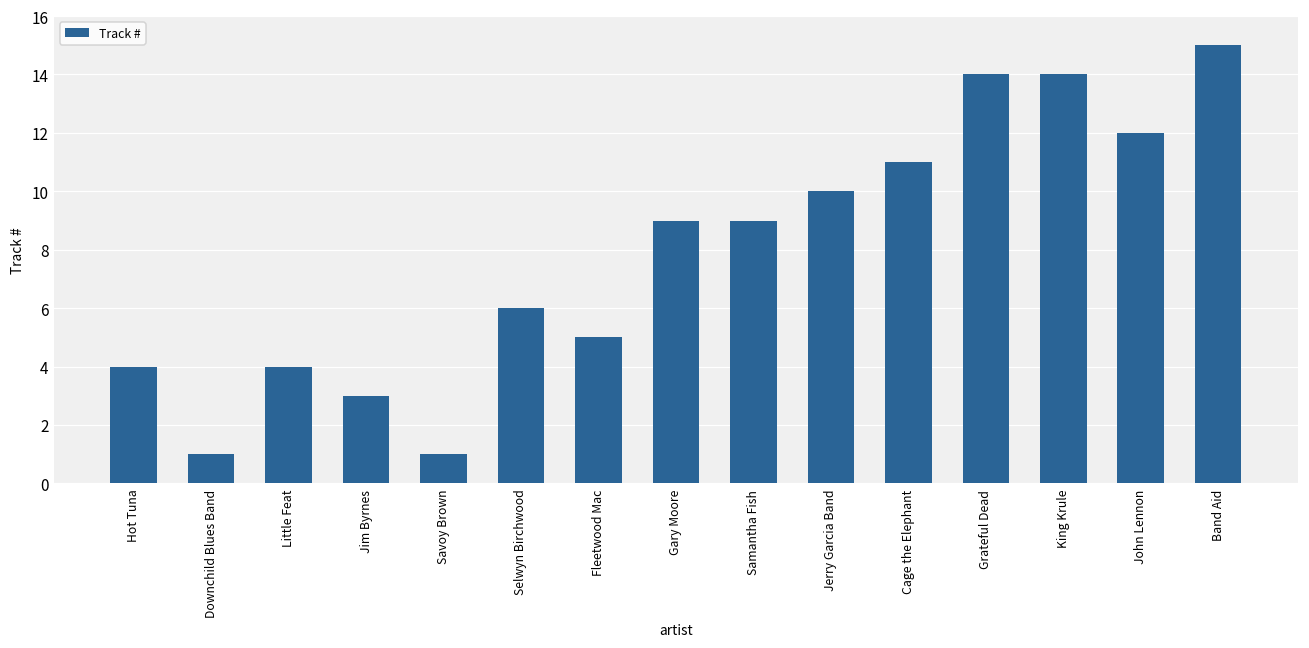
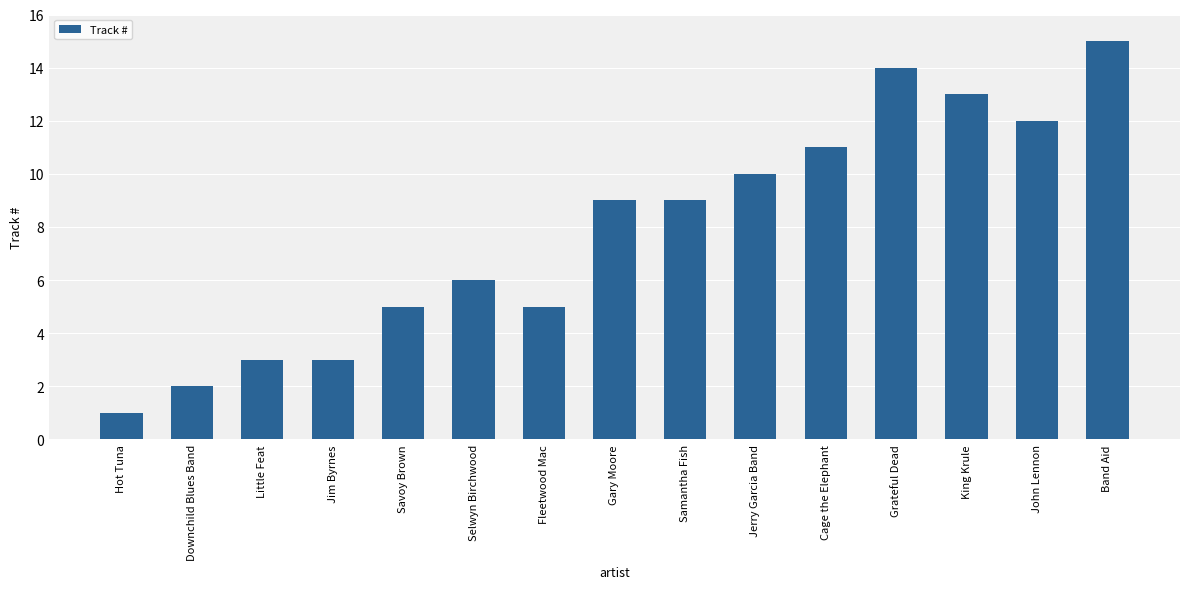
Hot Tuna: 4 -> 1
Downchild Blues Band: 1 -> 2
Little Feat: 4 -> 3
Savoy Brown: 1 -> 5
King Krule: 14 -> 13
